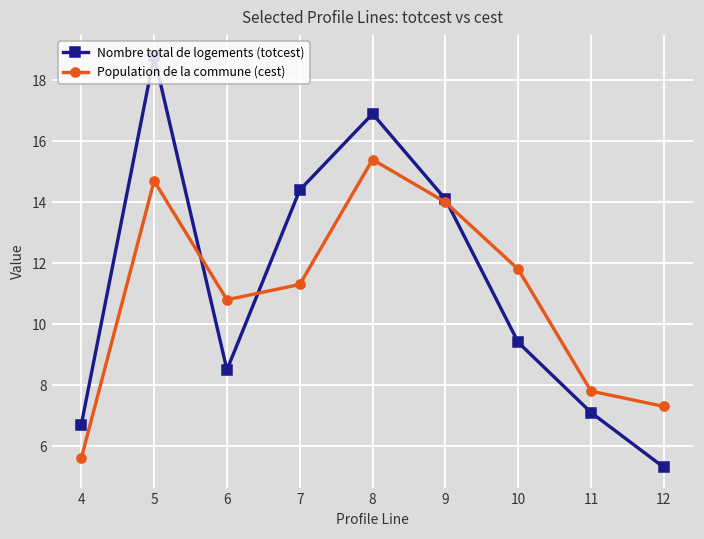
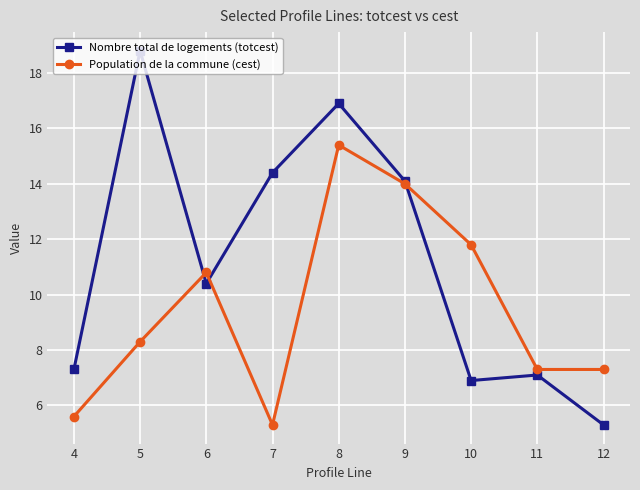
Nombre total de logements (totcest), 4: 6.7 -> 7.3
Population de la commune (cest), 5: 14.7 -> 8.3
Nombre total de logements (totcest), 6: 8.5 -> 10.4
Population de la commune (cest), 7: 11.3 -> 5.3
Nombre total de logements (totcest), 10: 9.4 -> 6.9
Population de la commune (cest), 11: 7.8 -> 7.3
